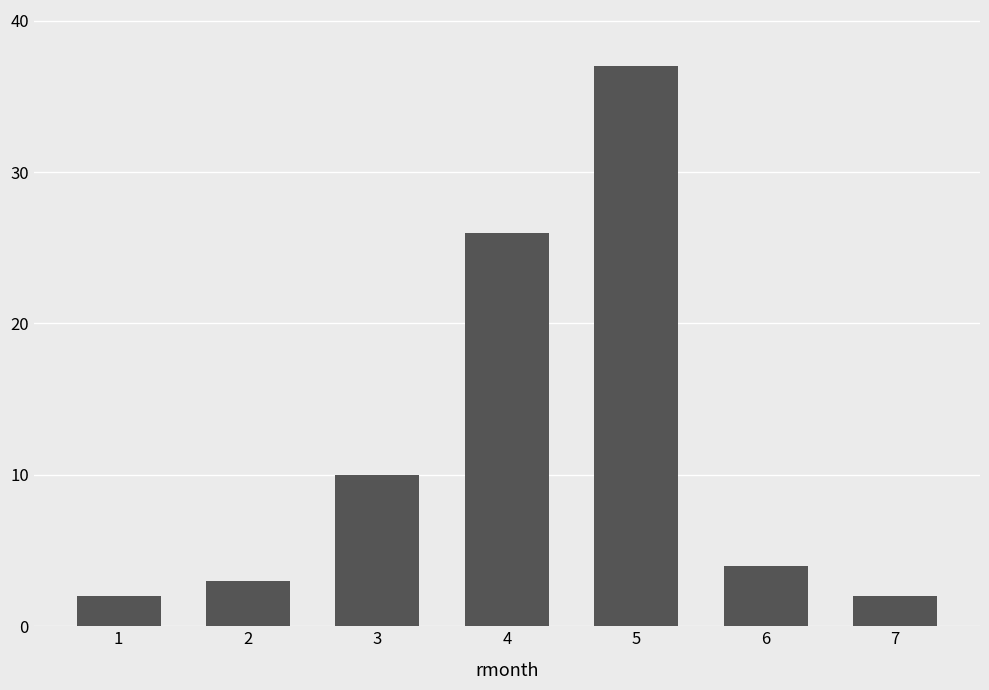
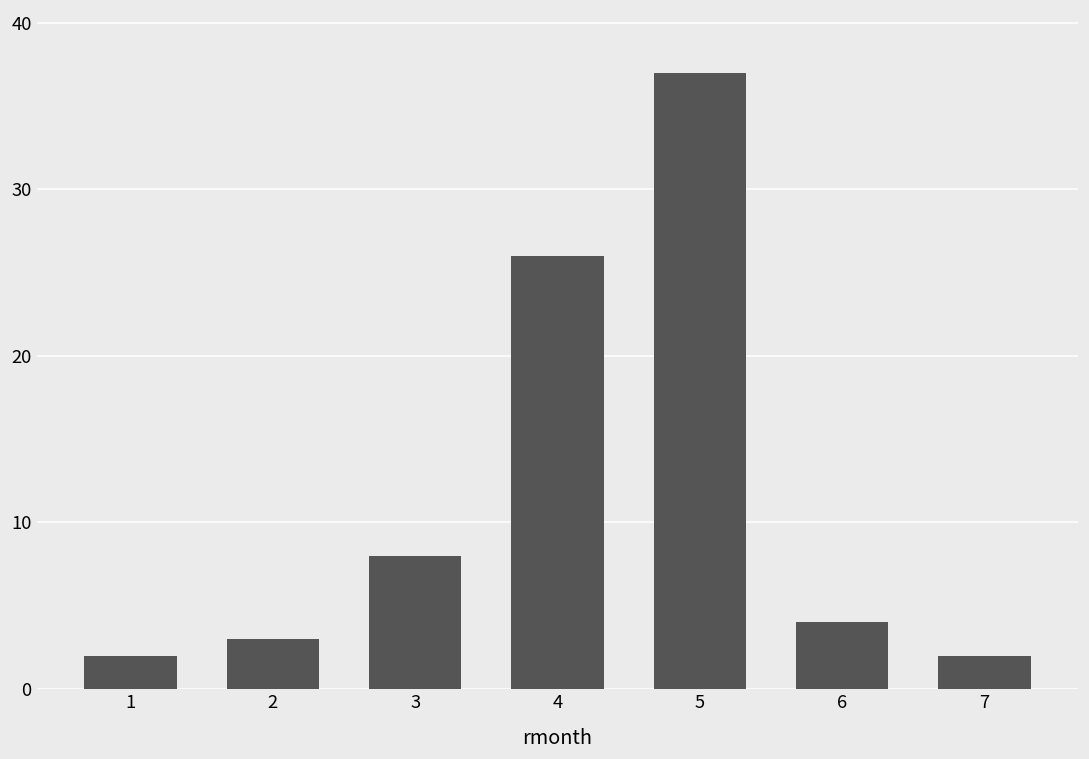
3: 10 -> 8
